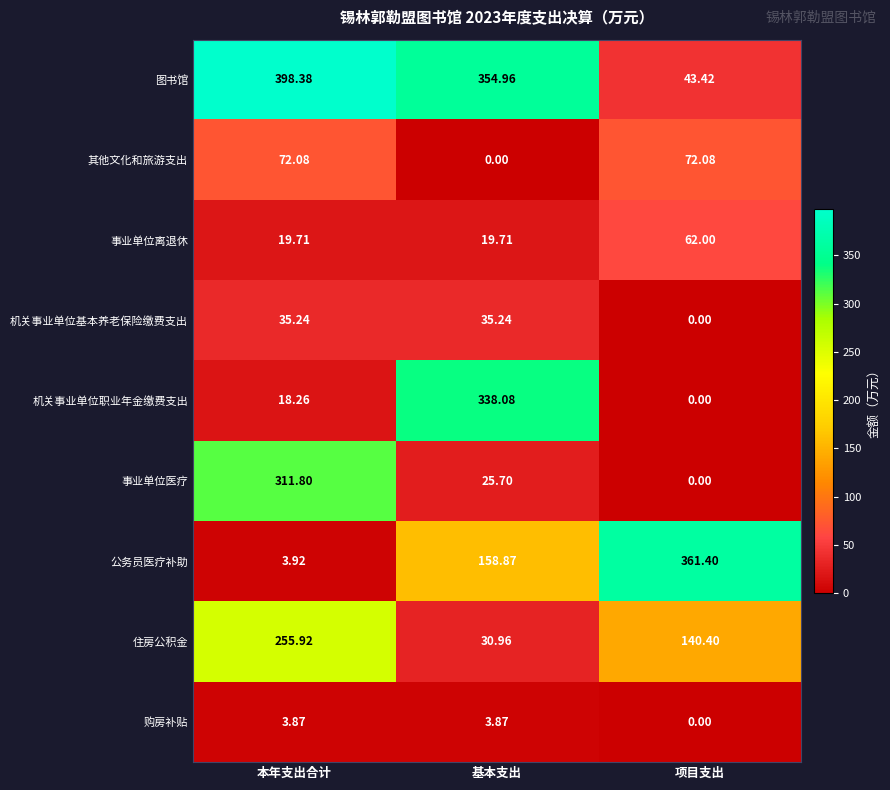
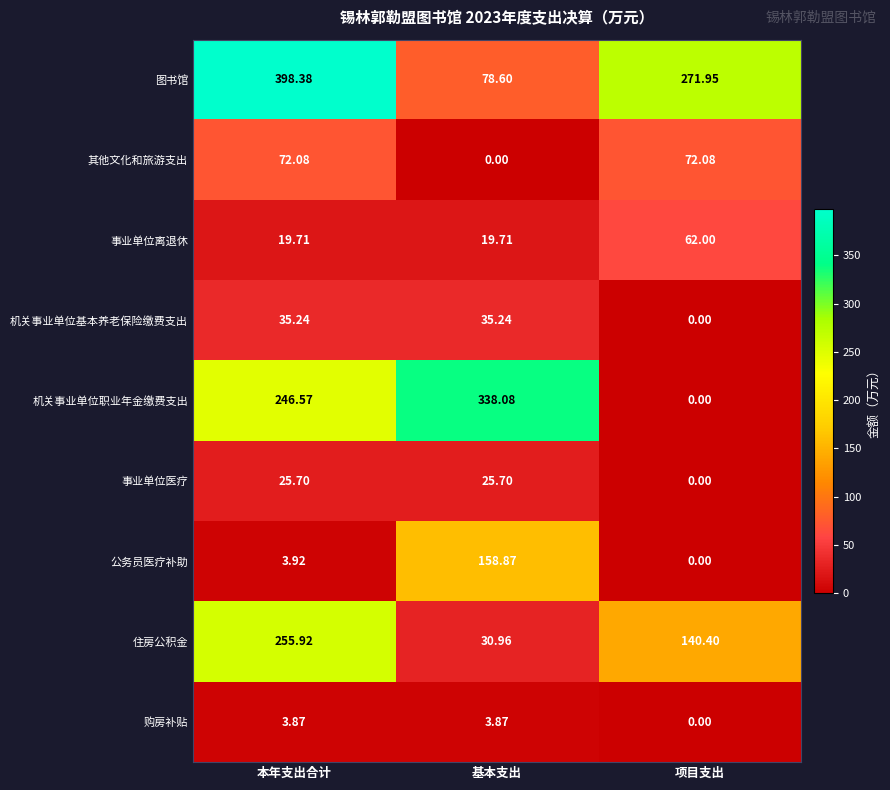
图书馆, 基本支出: 354.96 -> 78.60
图书馆, 项目支出: 43.42 -> 271.95
机关事业单位职业年金缴费支出, 本年支出合计: 18.26 -> 246.57
事业单位医疗, 本年支出合计: 311.80 -> 25.70
公务员医疗补助, 项目支出: 361.40 -> 0.00
